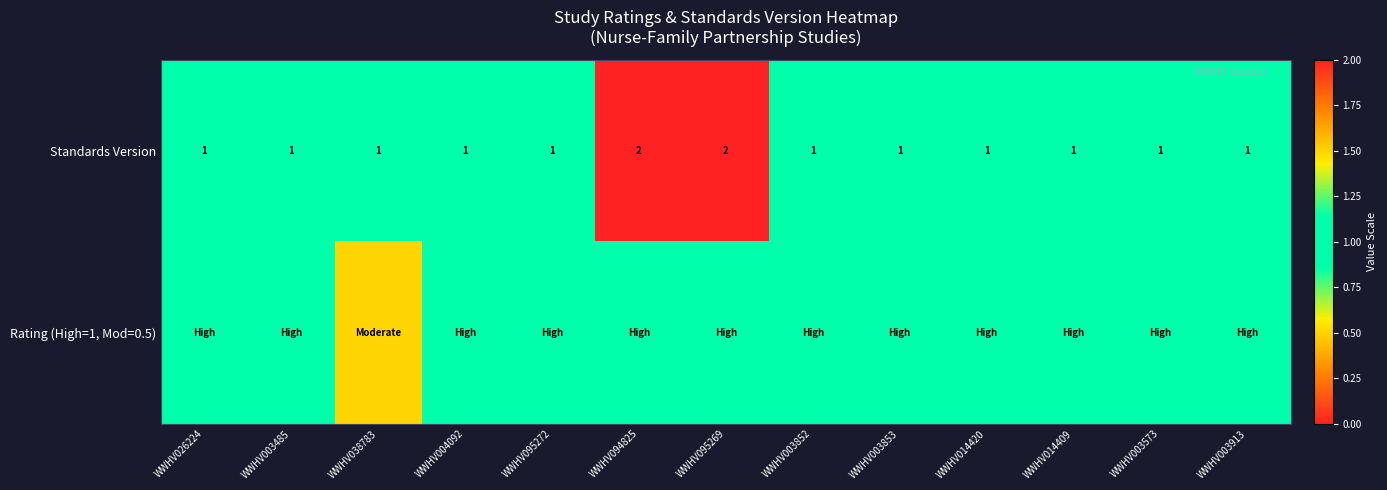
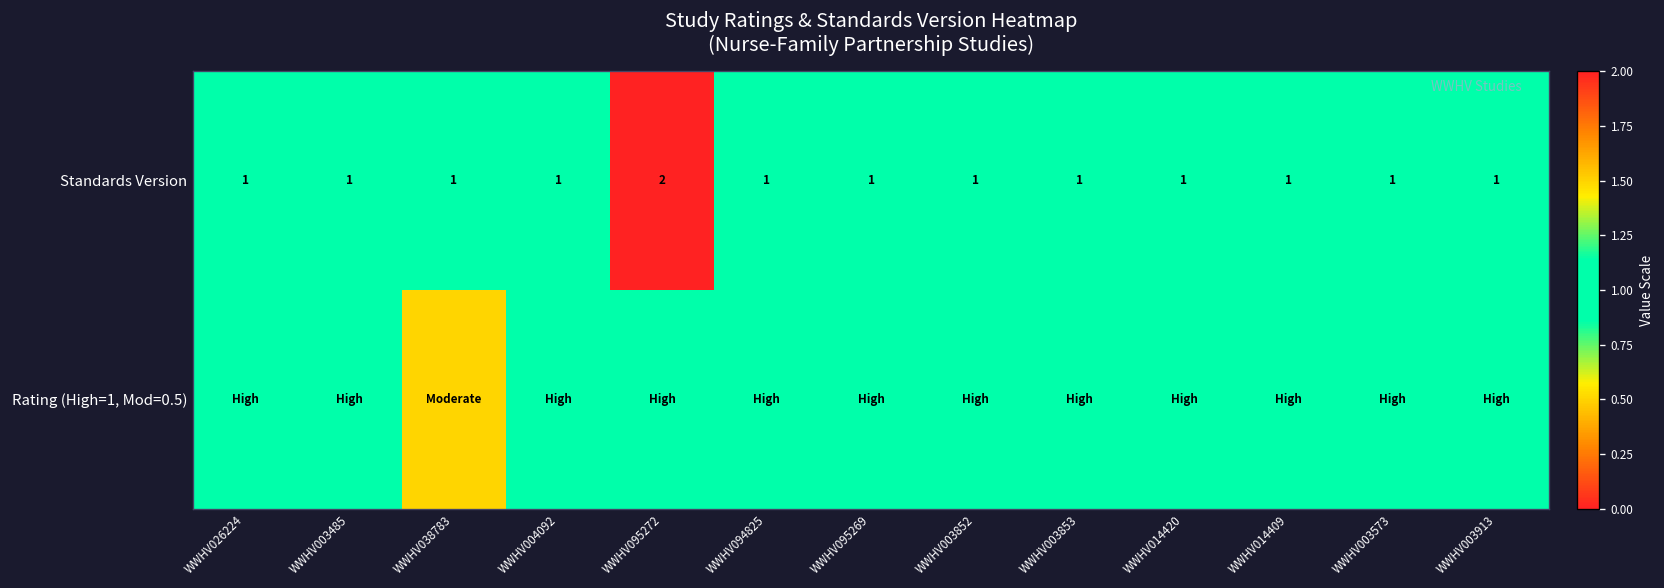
Standards Version, WWHV095272: 1 -> 2
Standards Version, WWHV094825: 2 -> 1
Standards Version, WWHV095269: 2 -> 1
